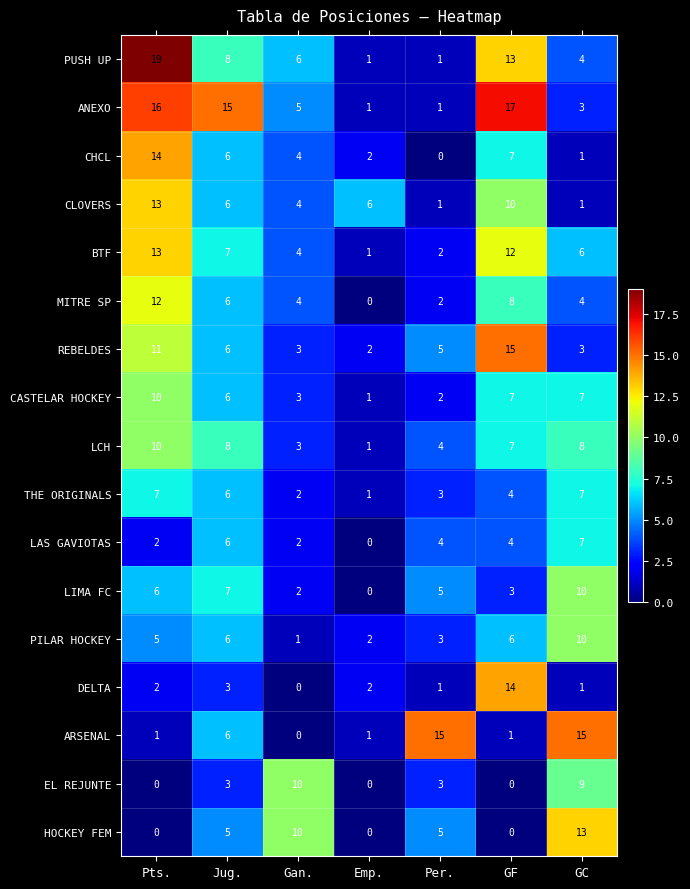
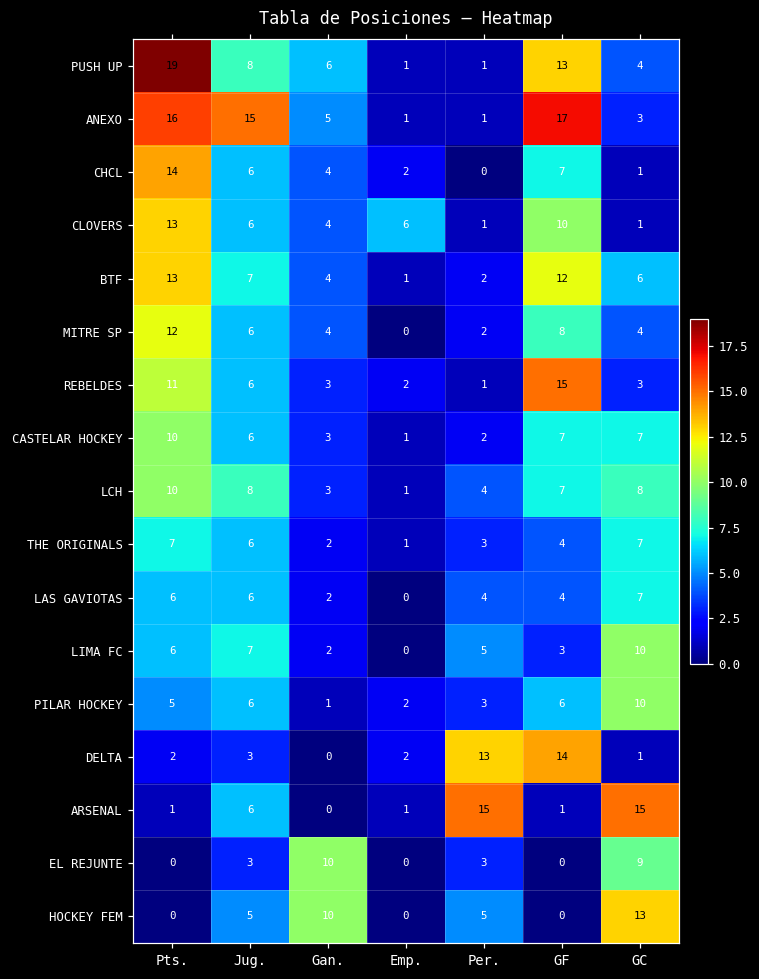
REBELDES, Per.: 5 -> 1
LAS GAVIOTAS, Pts.: 2 -> 6
DELTA, Per.: 1 -> 13
